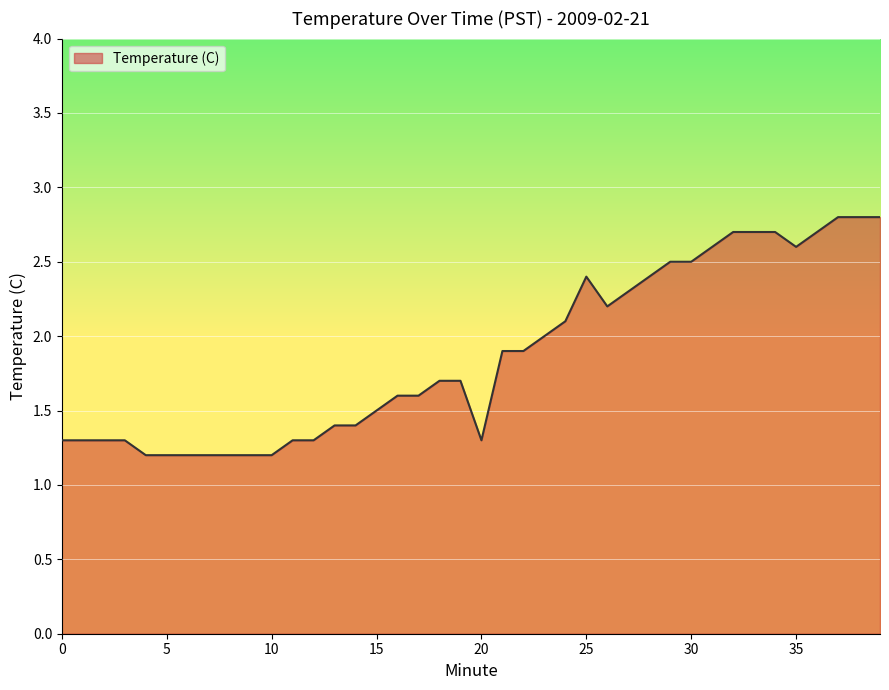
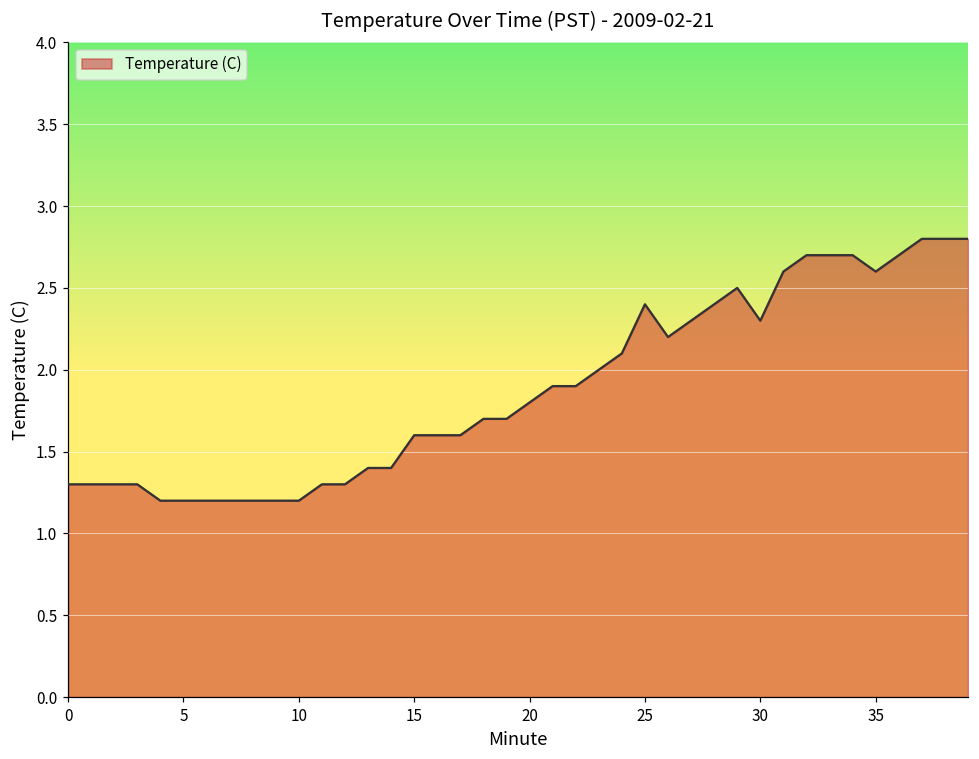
15: 1.5 -> 1.6
20: 1.3 -> 1.8
30: 2.5 -> 2.3
